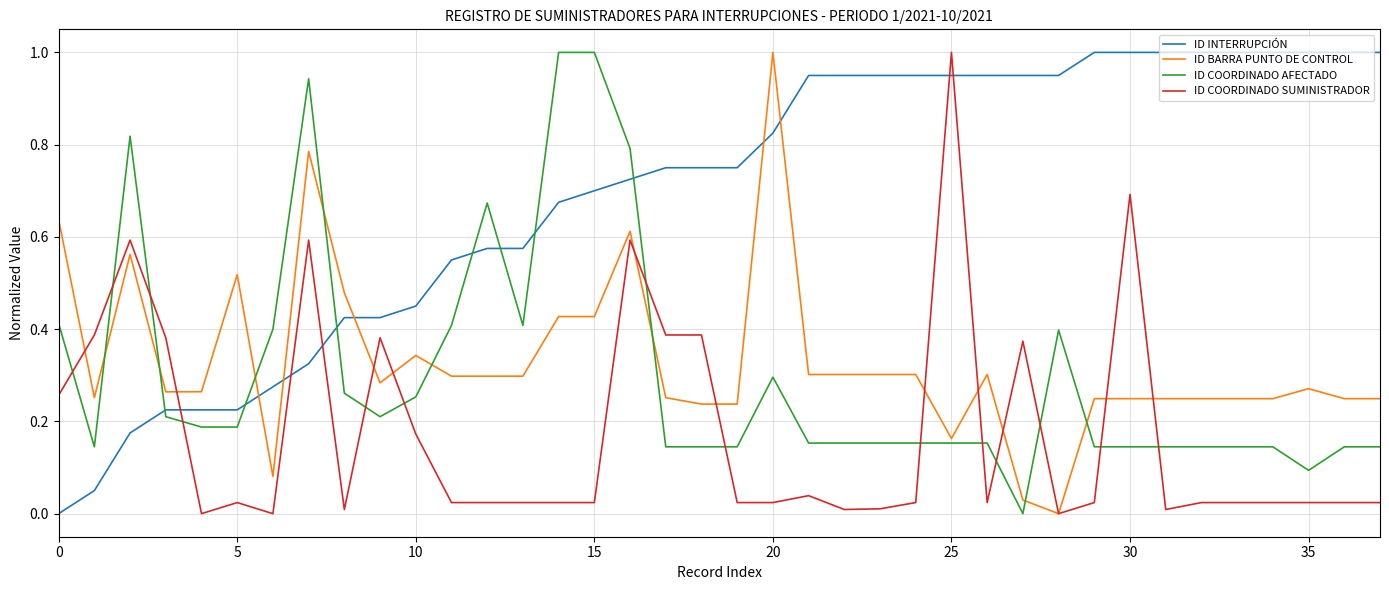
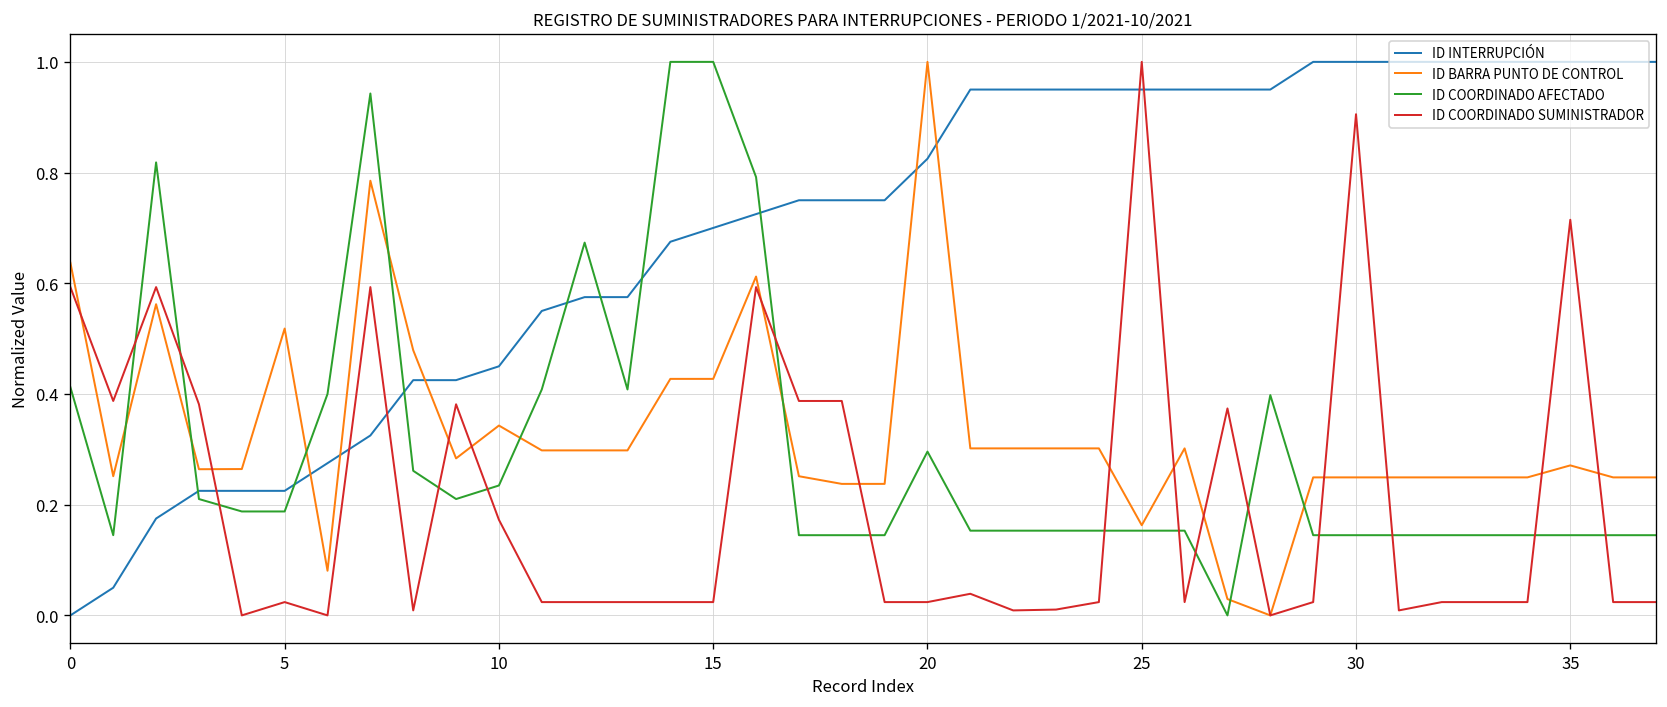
ID COORDINADO SUMINISTRADOR, 0: 0.26 -> 0.59
ID COORDINADO AFECTADO, 10: 0.25 -> 0.23
ID COORDINADO SUMINISTRADOR, 30: 0.69 -> 0.91
ID COORDINADO AFECTADO, 35: 0.09 -> 0.14
ID COORDINADO SUMINISTRADOR, 35: 0.02 -> 0.71
